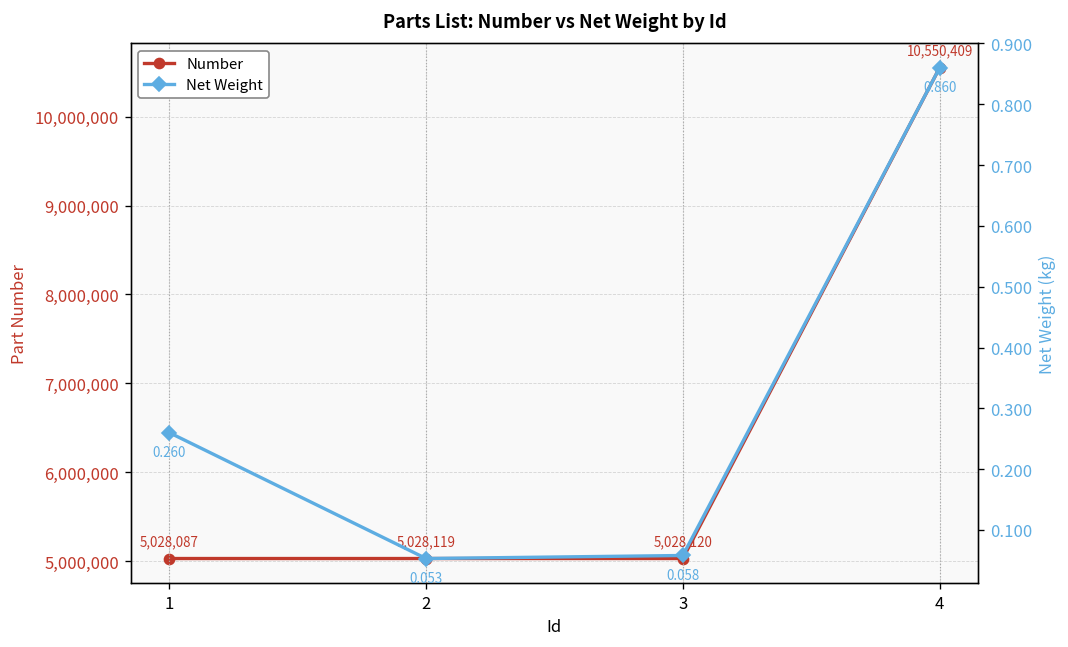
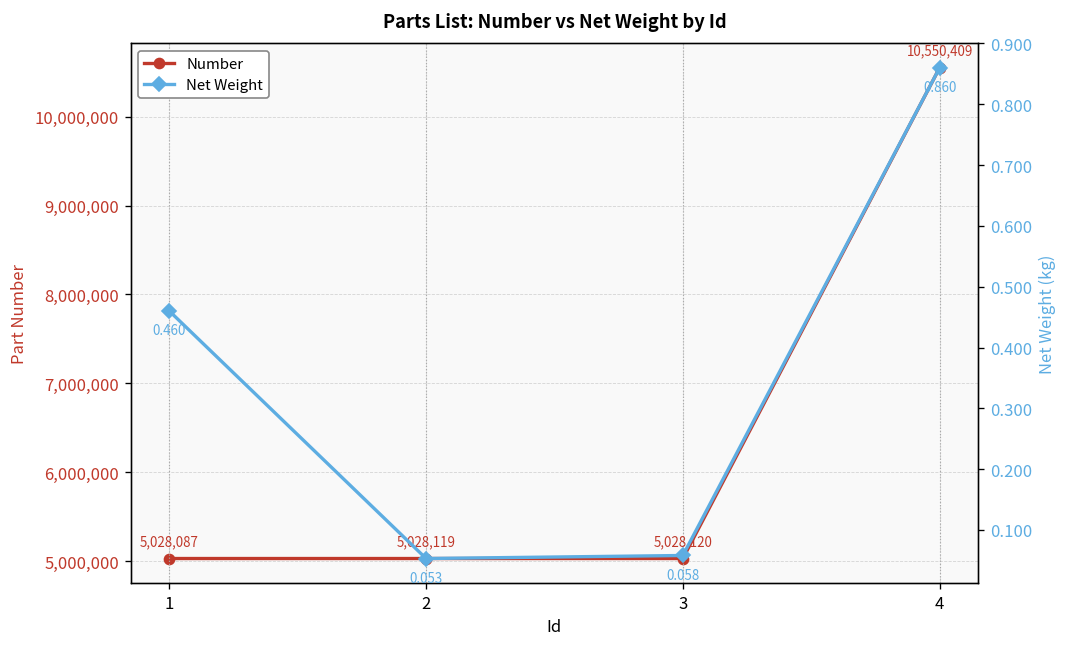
Net Weight, 1: 0.260 -> 0.460
